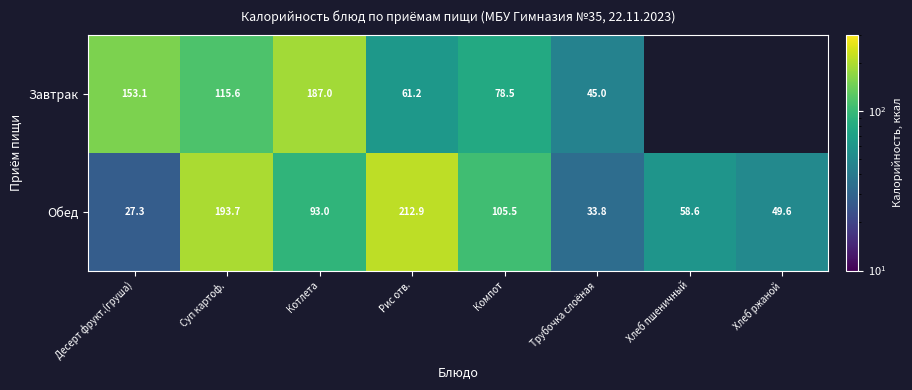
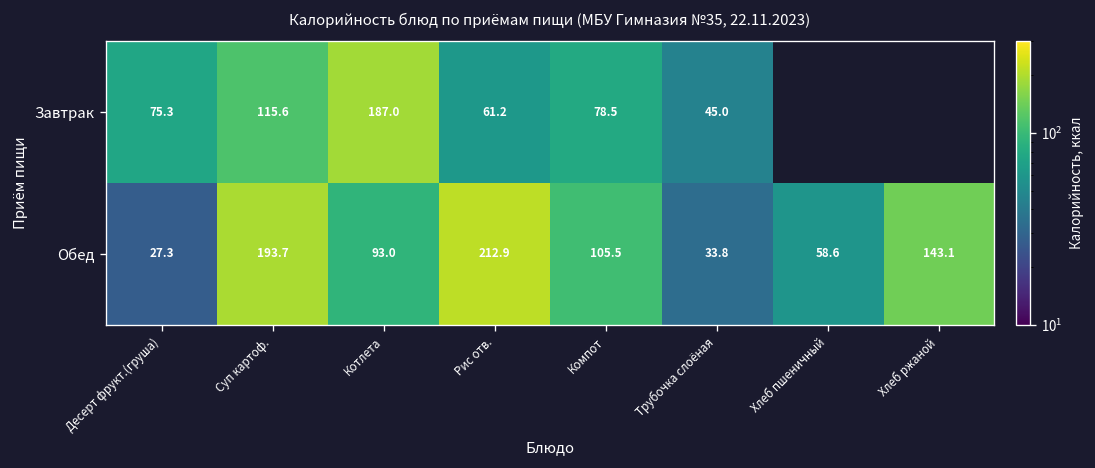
Завтрак, Десерт фрукт.(груша): 153.1 -> 75.3
Обед, Хлеб ржаной: 49.6 -> 143.1
